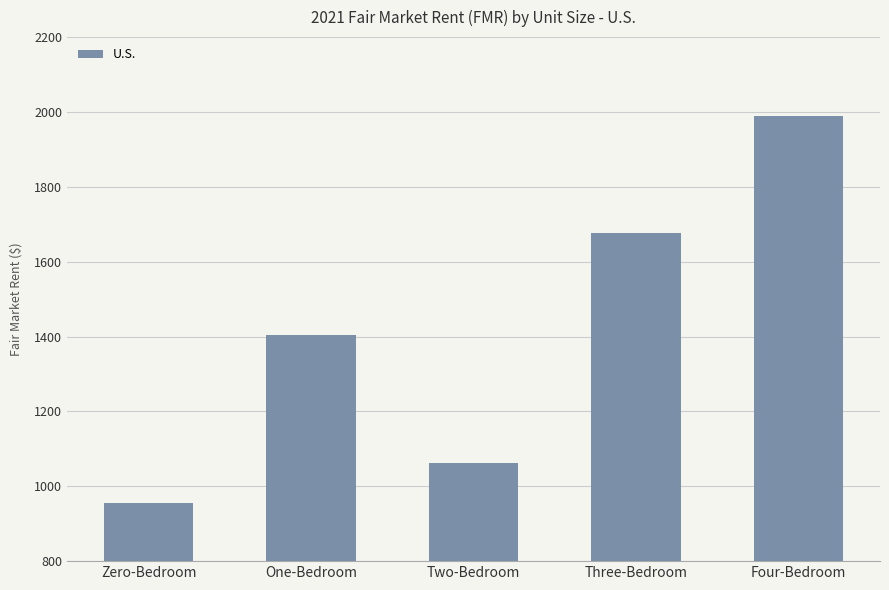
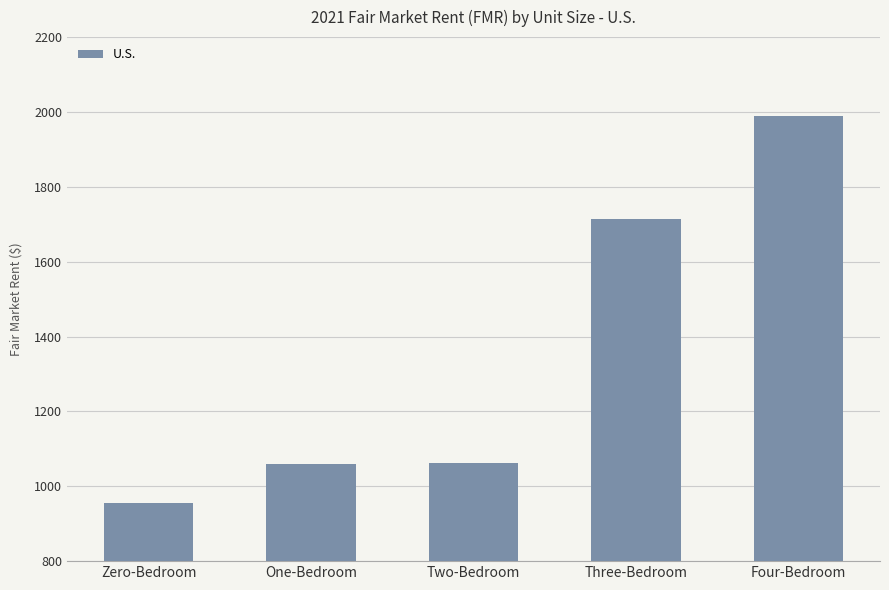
One-Bedroom: 1400 -> 1060
Three-Bedroom: 1680 -> 1710
